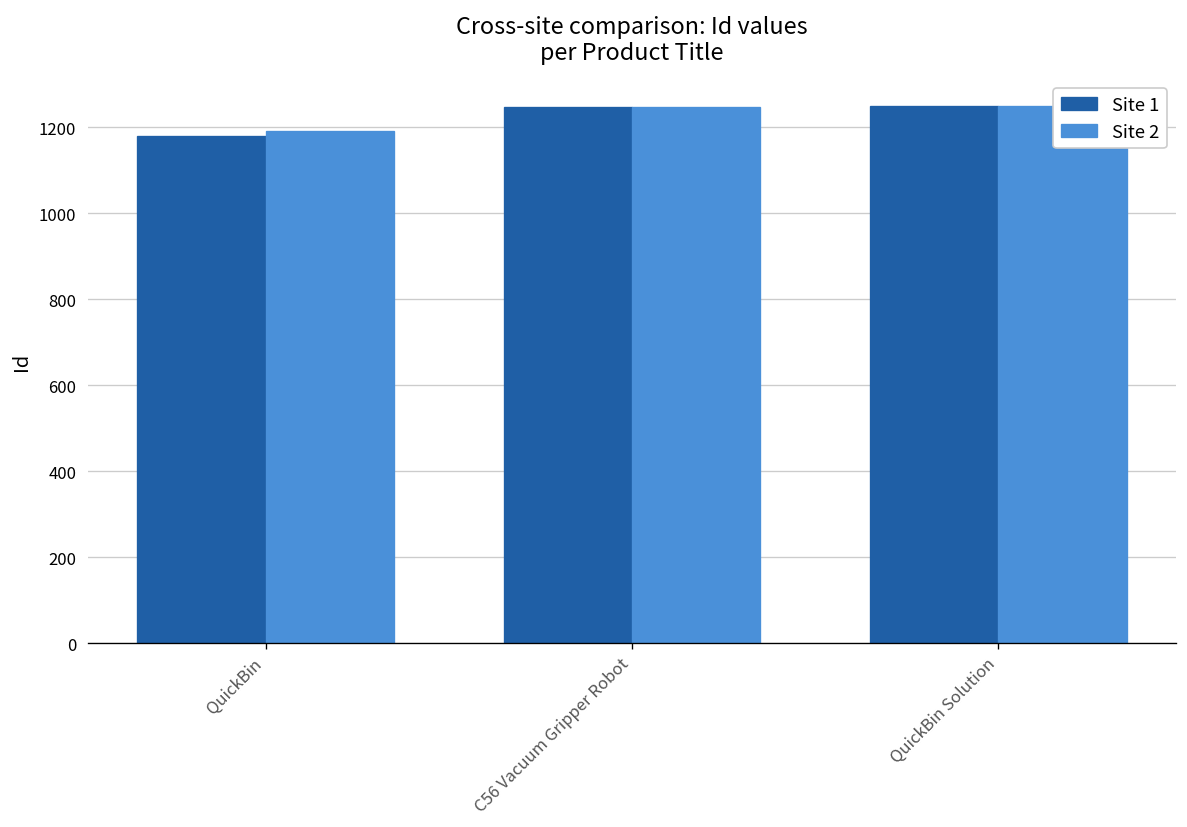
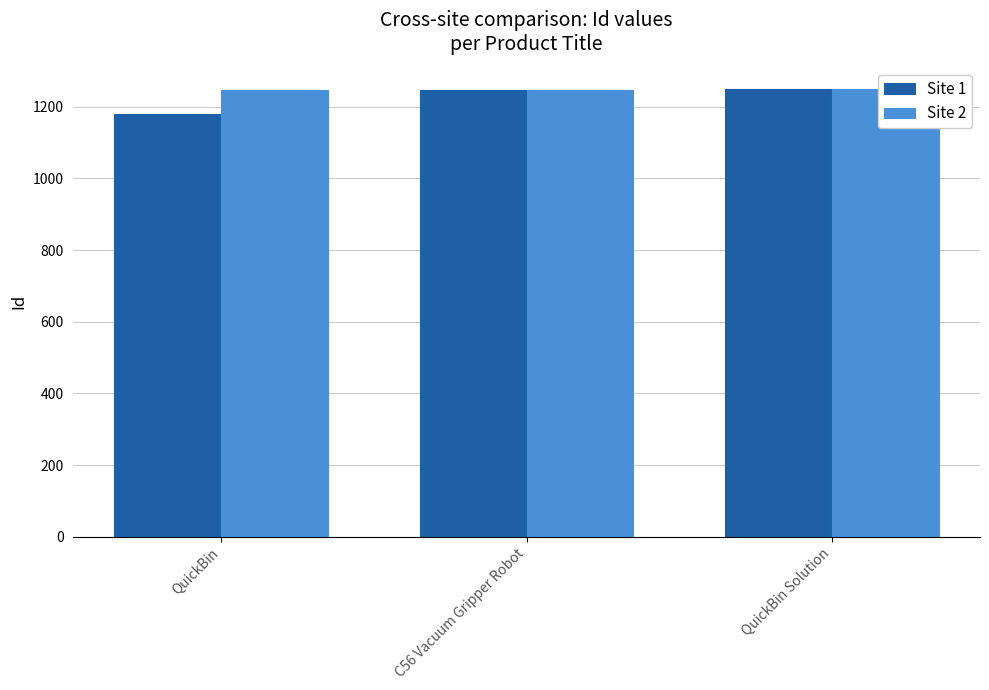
Site 2, QuickBin: 1190 -> 1250
